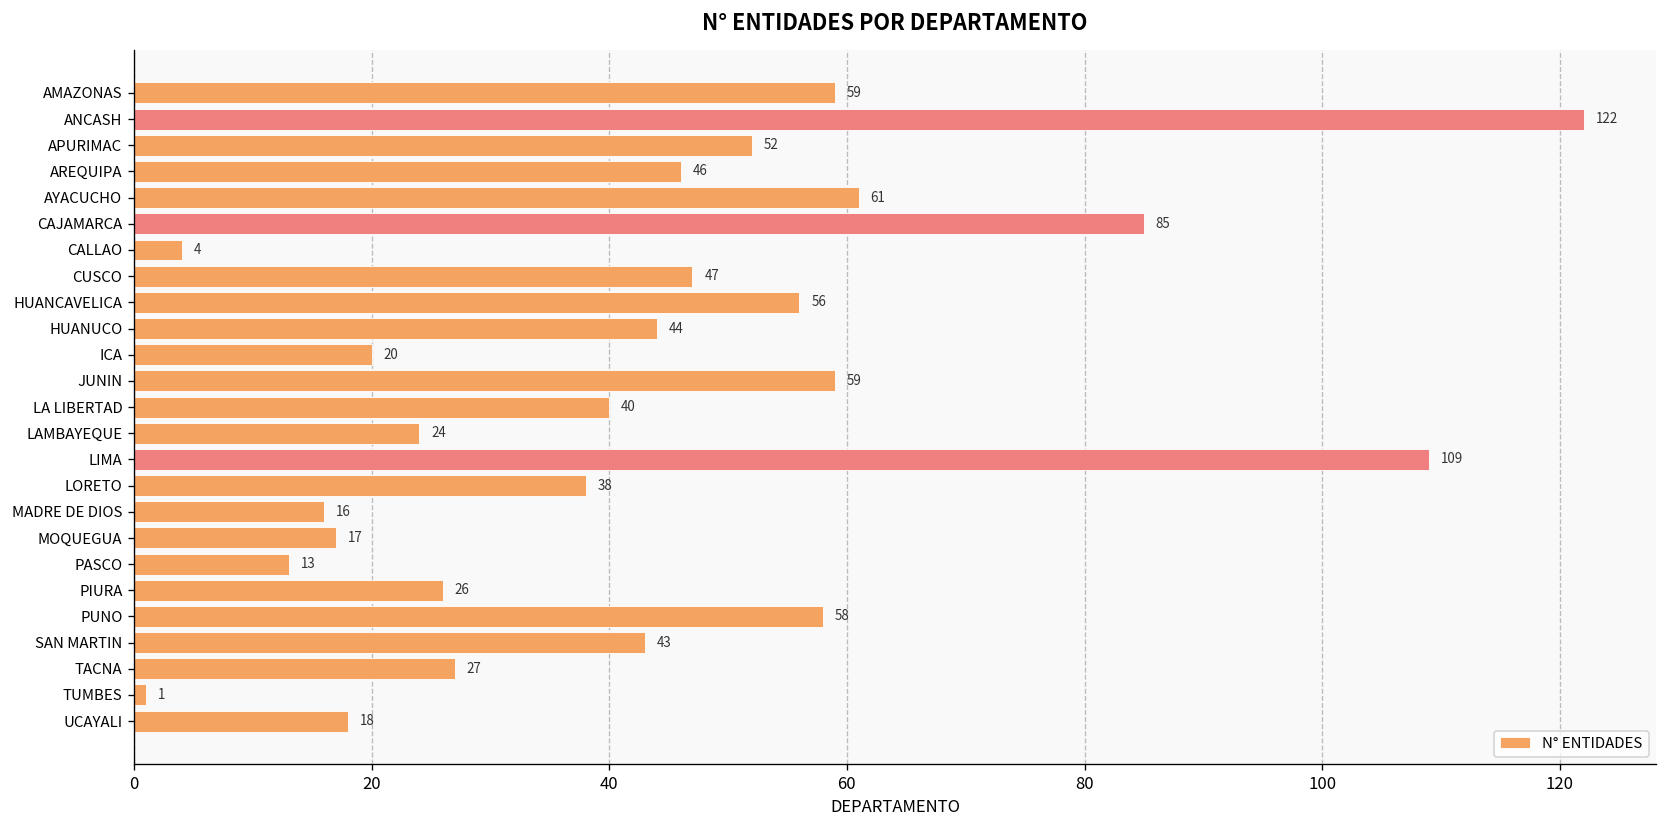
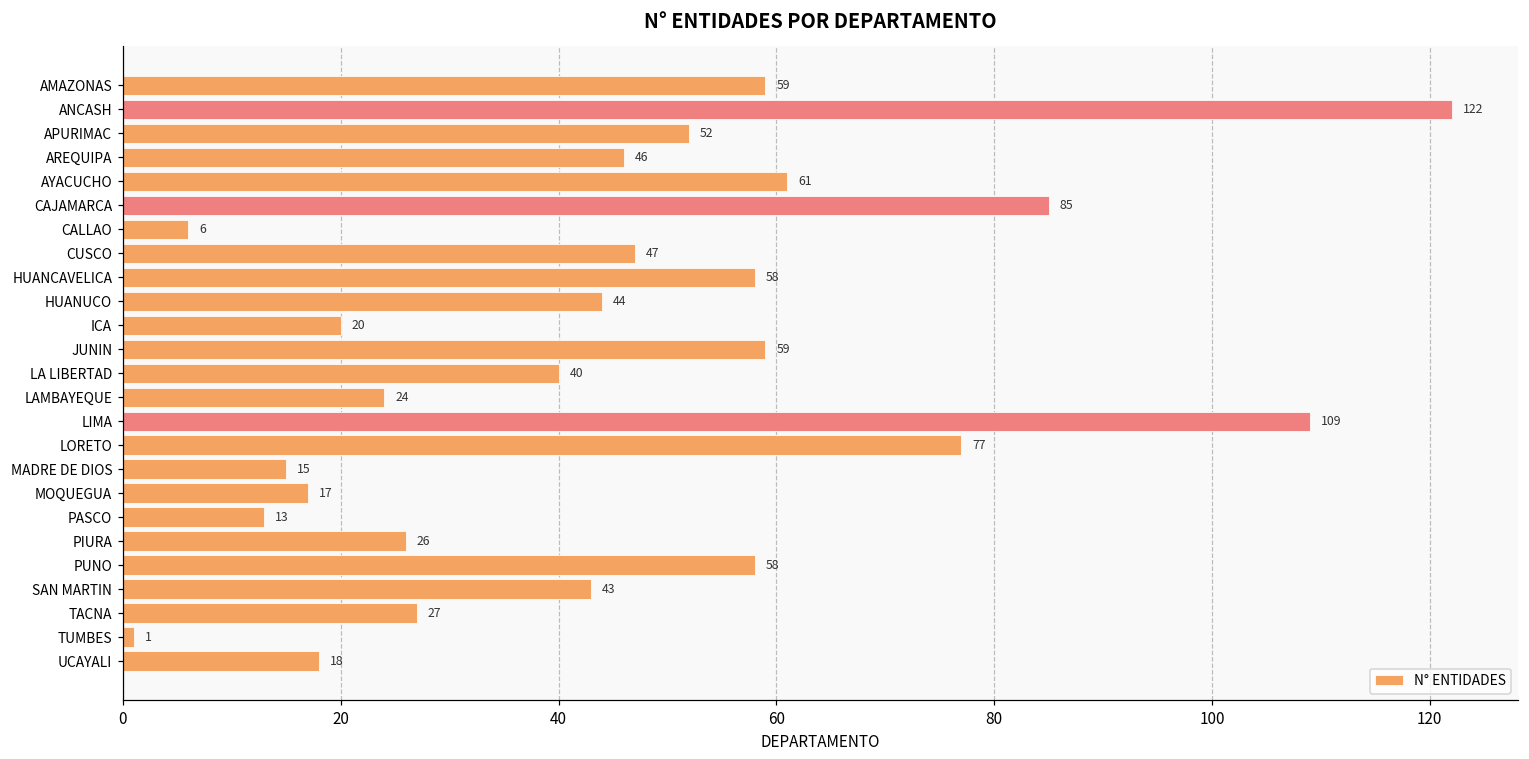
CALLAO: 4 -> 6
HUANCAVELICA: 56 -> 58
LORETO: 38 -> 77
MADRE DE DIOS: 16 -> 15
